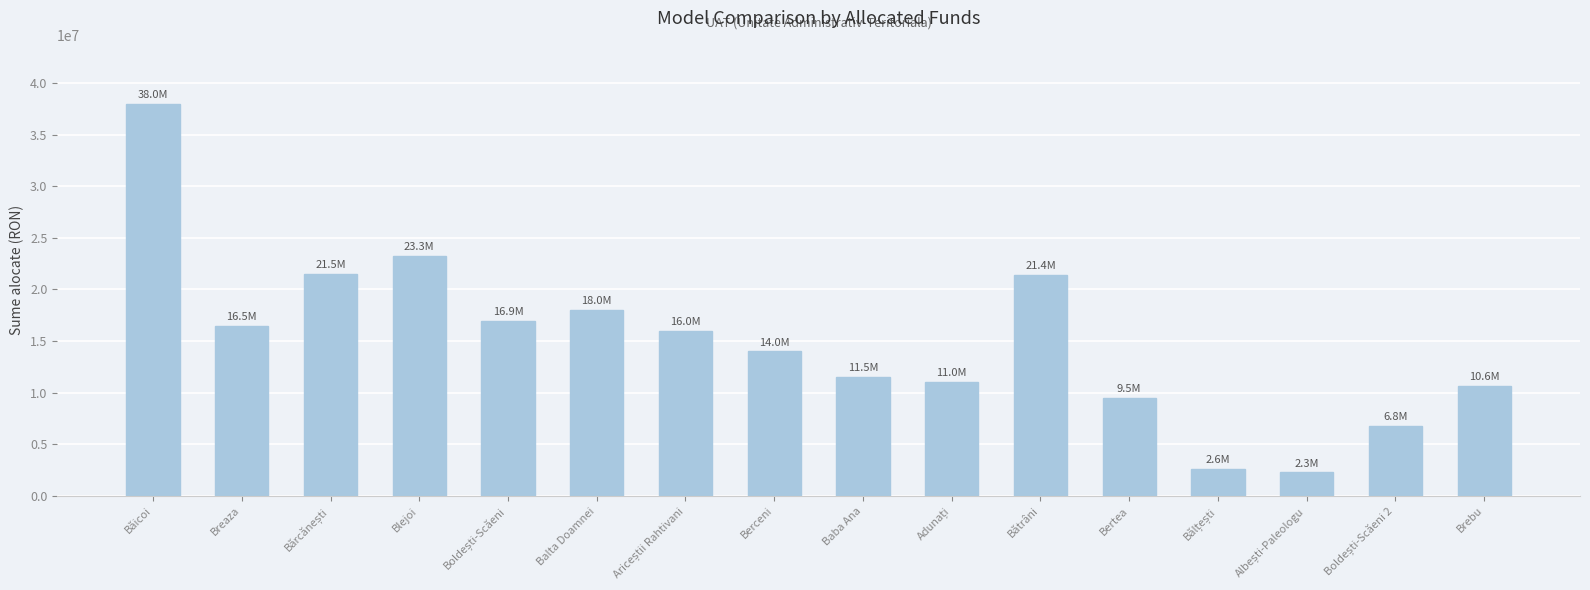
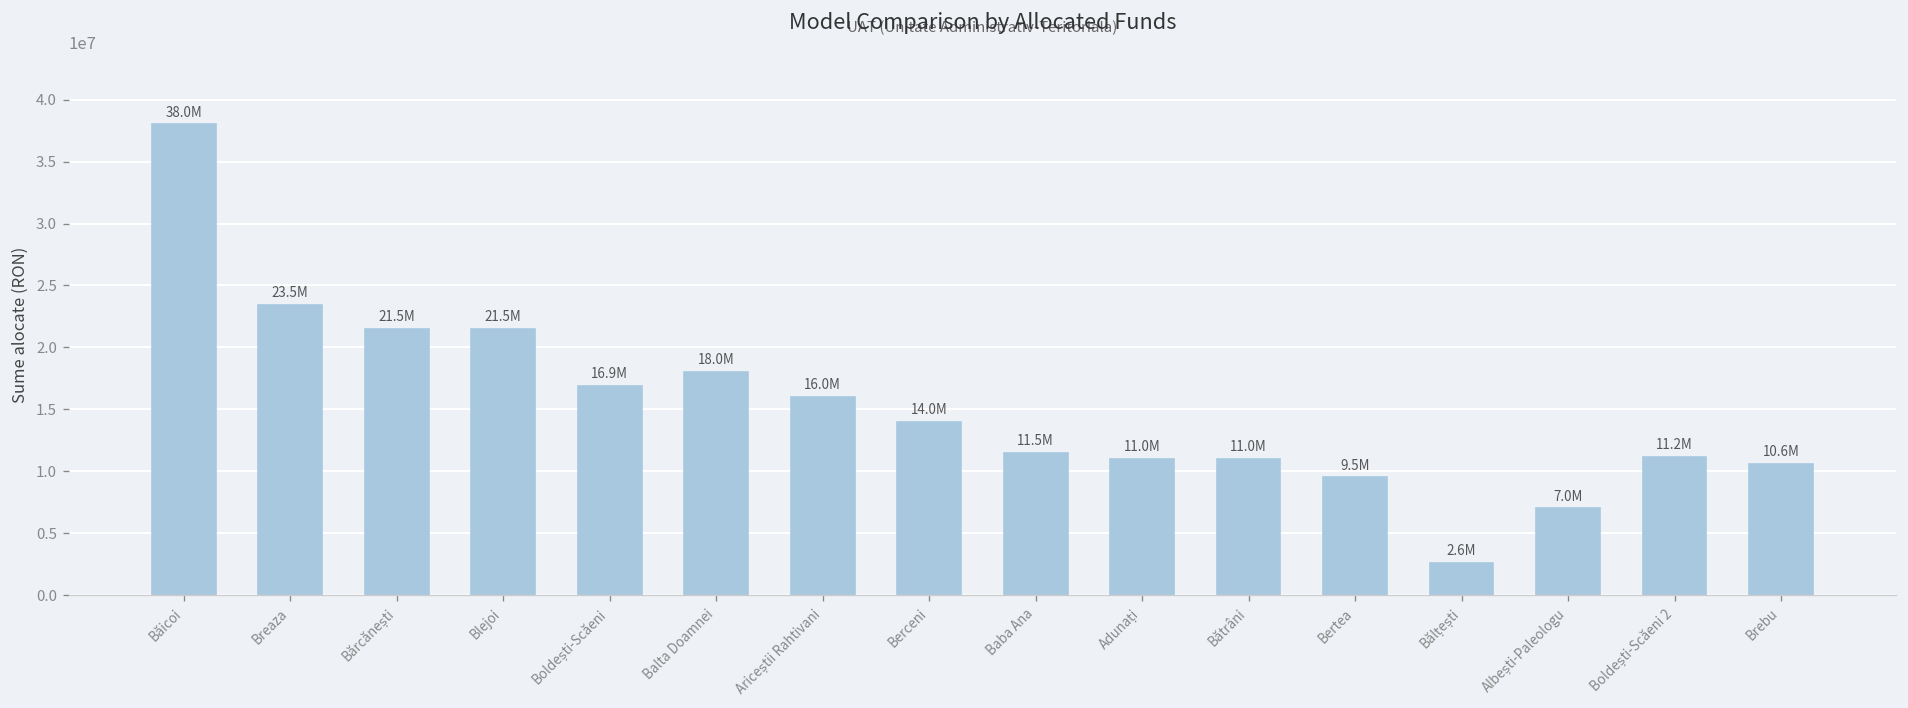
Breaza: 16.5M -> 23.5M
Blejoi: 23.3M -> 21.5M
Bătrâni: 21.4M -> 11.0M
Albești-Paleologu: 2.3M -> 7.0M
Boldești-Scăeni 2: 6.8M -> 11.2M
